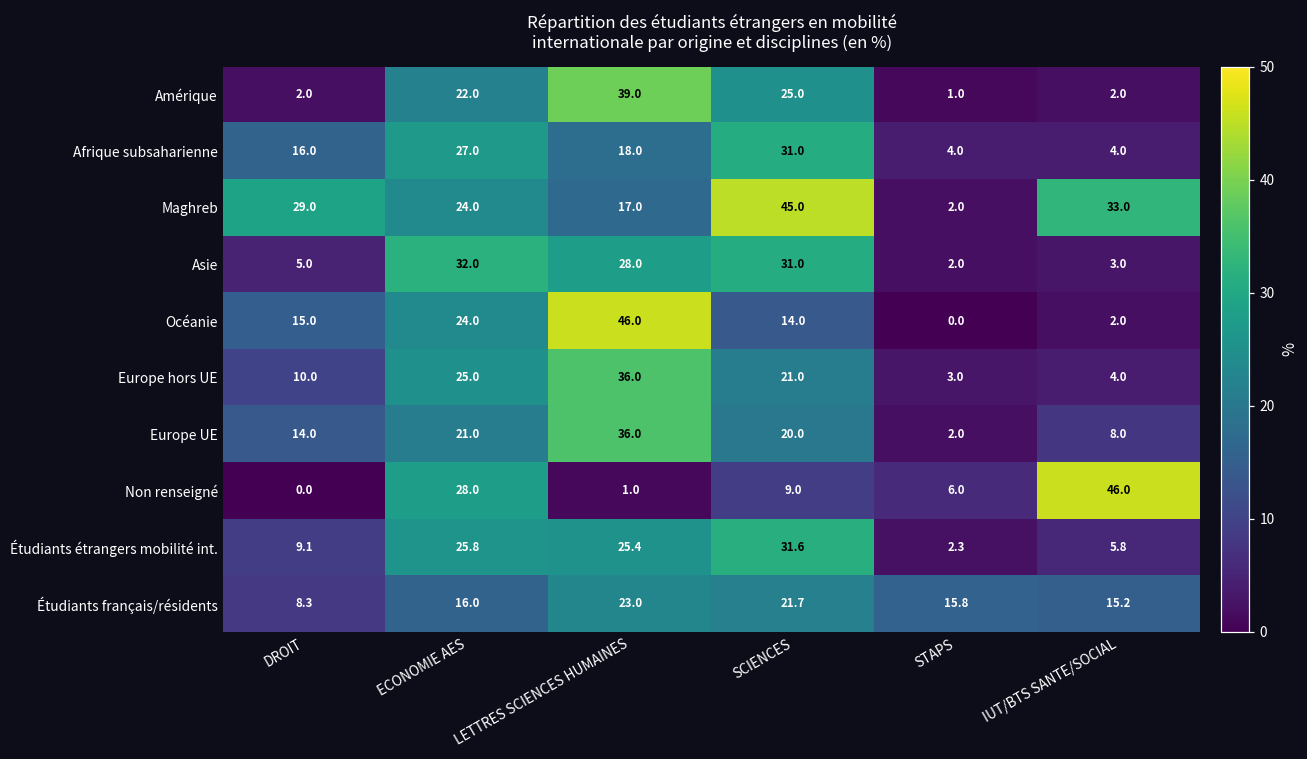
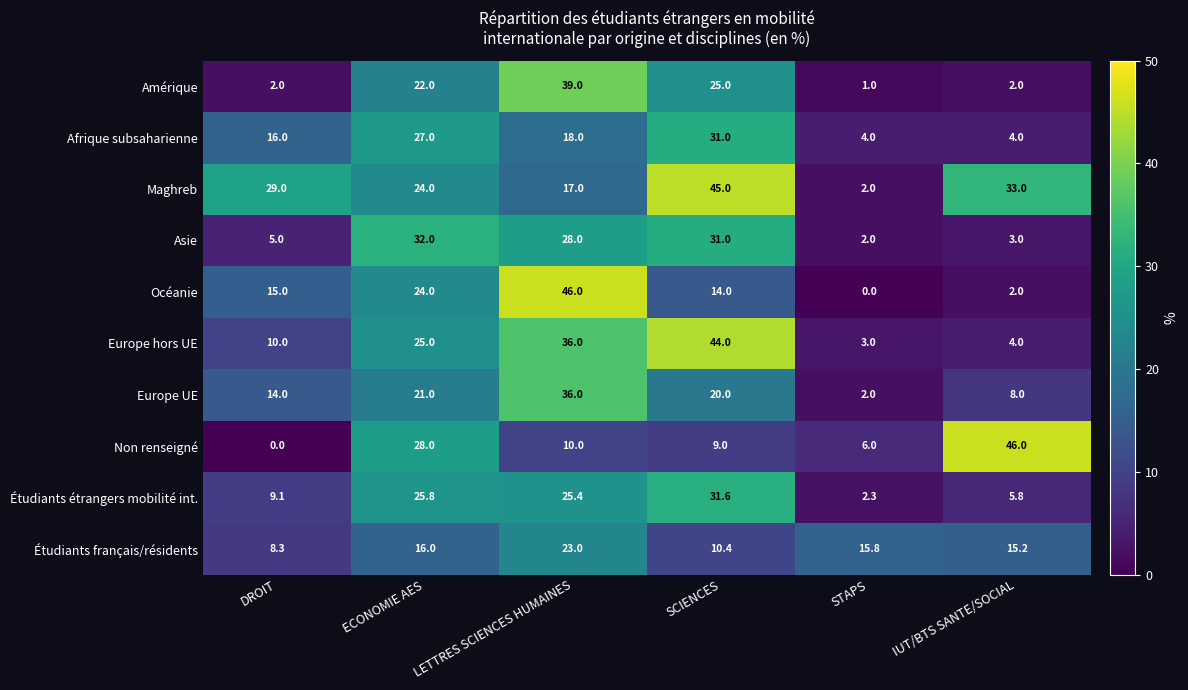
Europe hors UE, SCIENCES: 21.0 -> 44.0
Non renseigné, LETTRES SCIENCES HUMAINES: 1.0 -> 10.0
Étudiants français/résidents, SCIENCES: 21.7 -> 10.4
